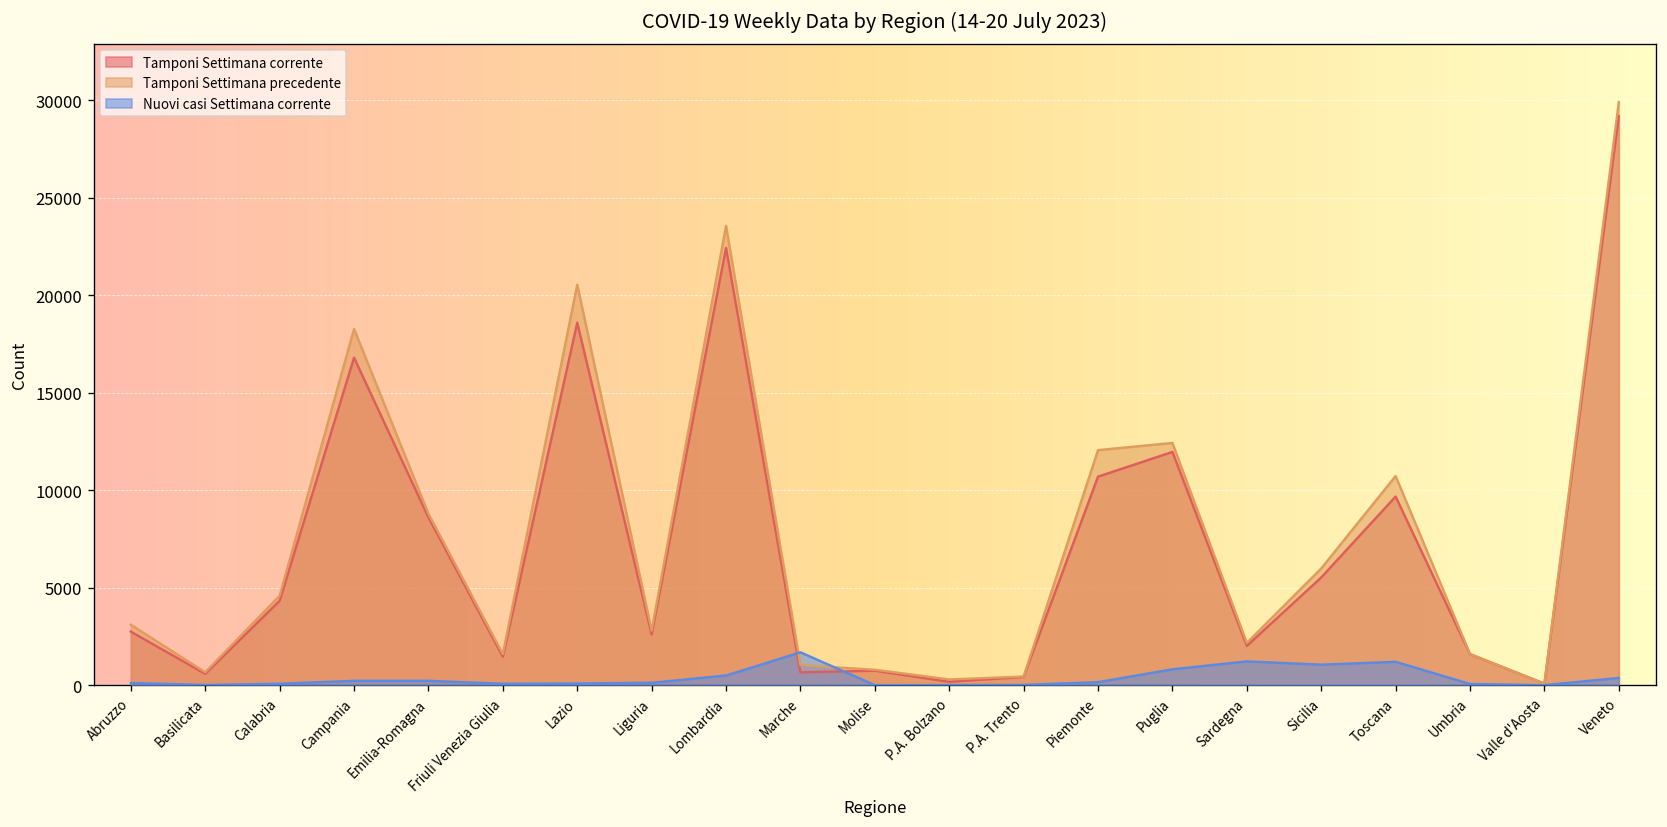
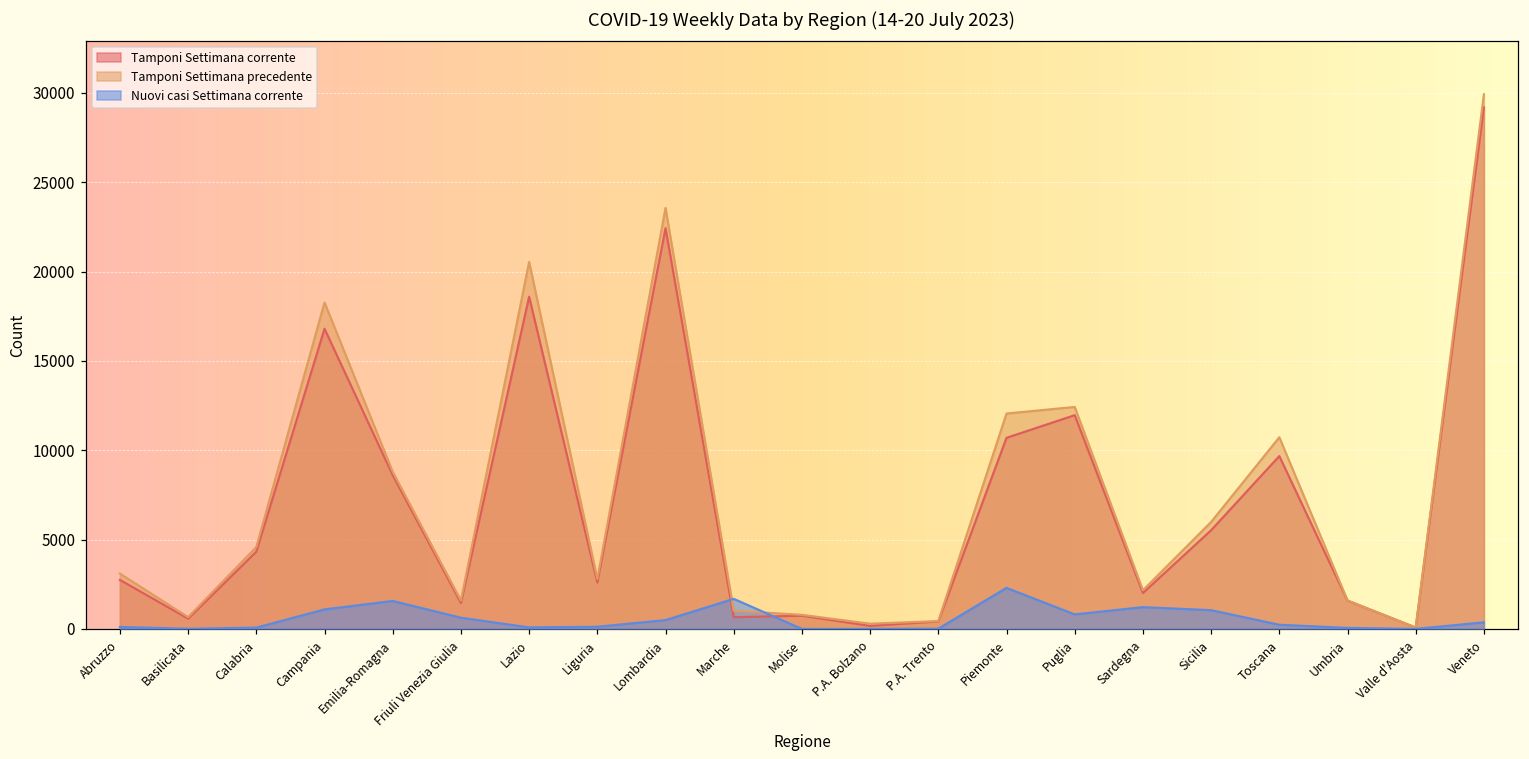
Nuovi casi Settimana corrente, Campania: 200 -> 1100
Nuovi casi Settimana corrente, Emilia-Romagna: 200 -> 1600
Nuovi casi Settimana corrente, Friuli Venezia Giulia: 100 -> 600
Nuovi casi Settimana corrente, Piemonte: 200 -> 2300
Nuovi casi Settimana corrente, Toscana: 1200 -> 200
